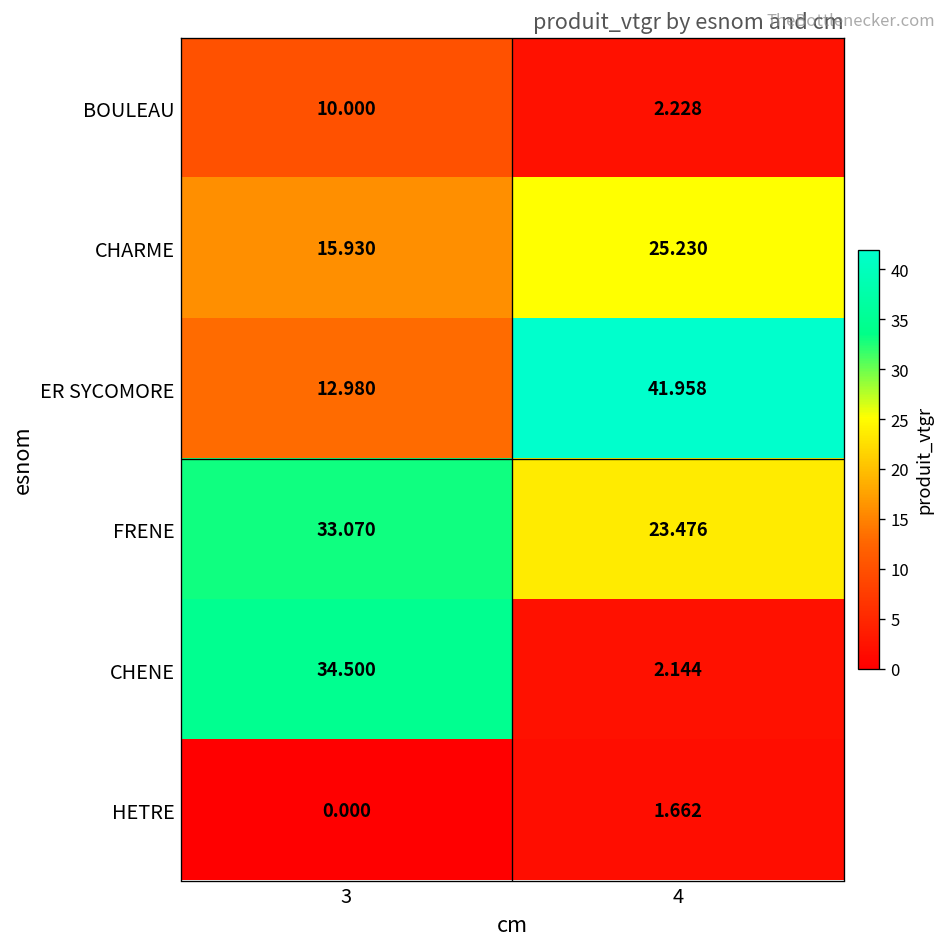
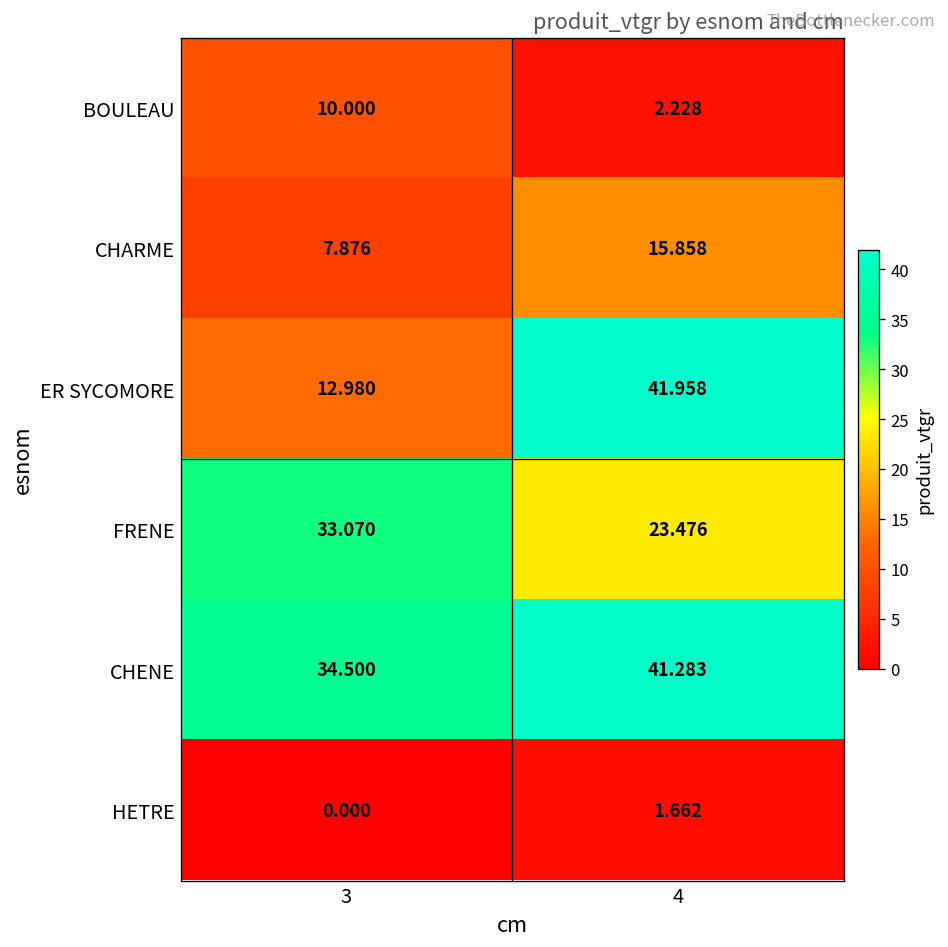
CHARME, 3: 15.930 -> 7.876
CHARME, 4: 25.230 -> 15.858
CHENE, 4: 2.144 -> 41.283
